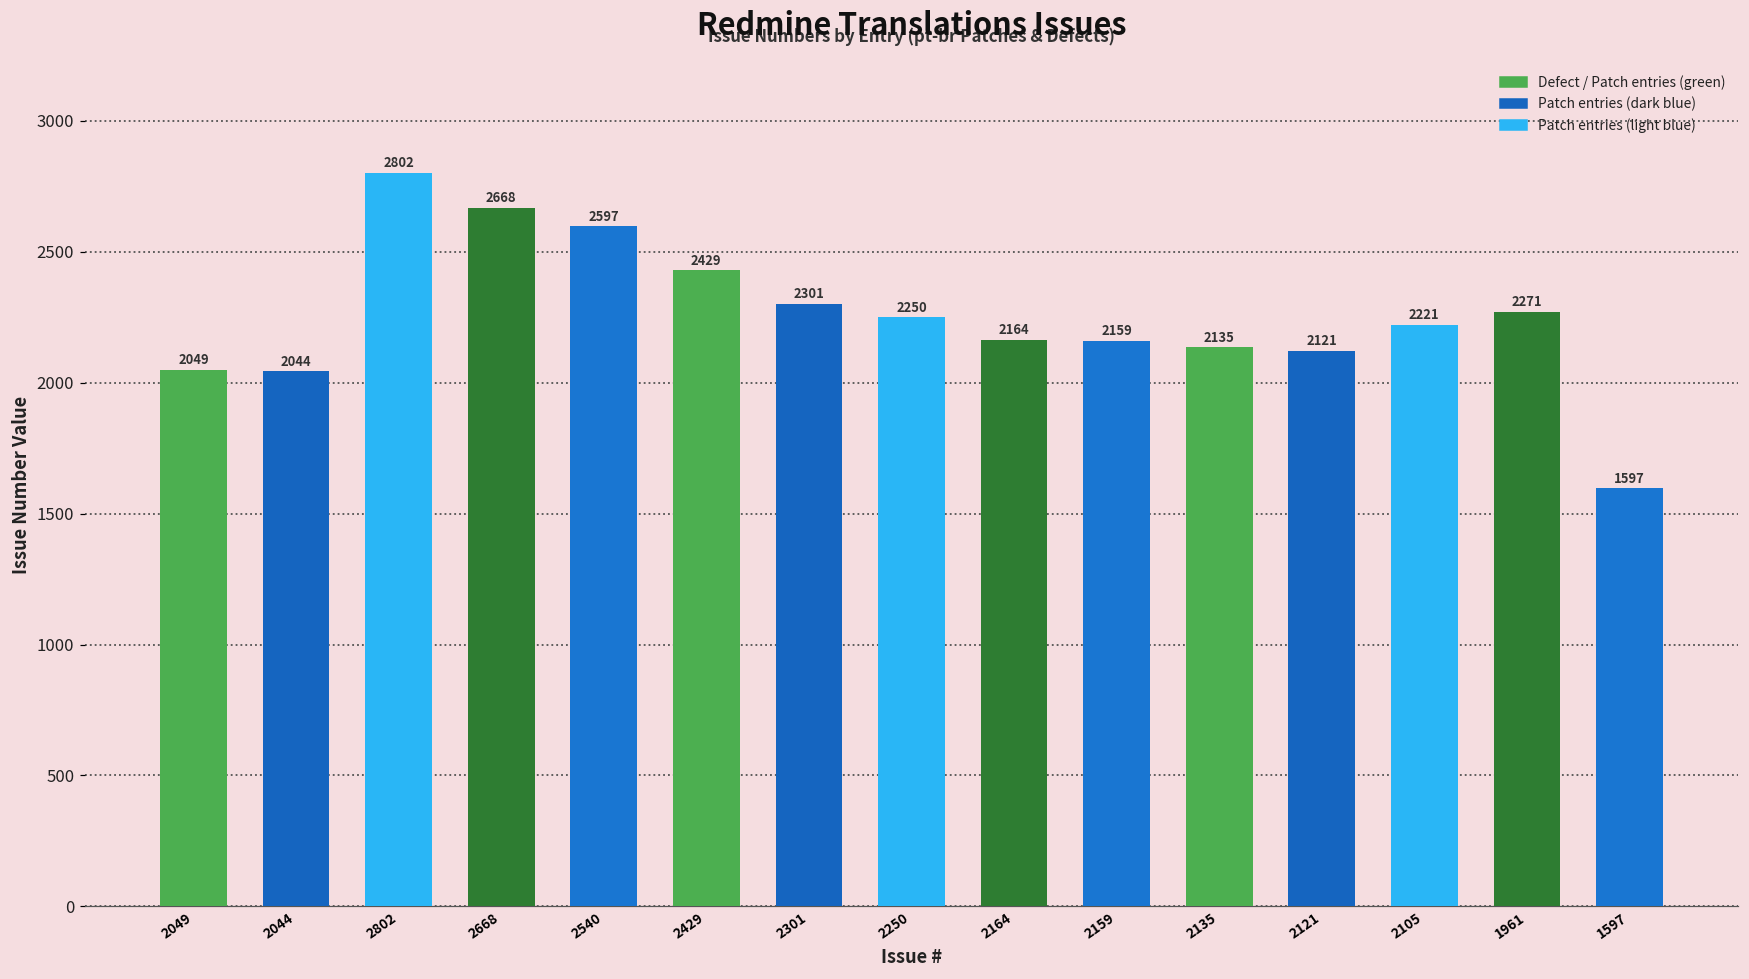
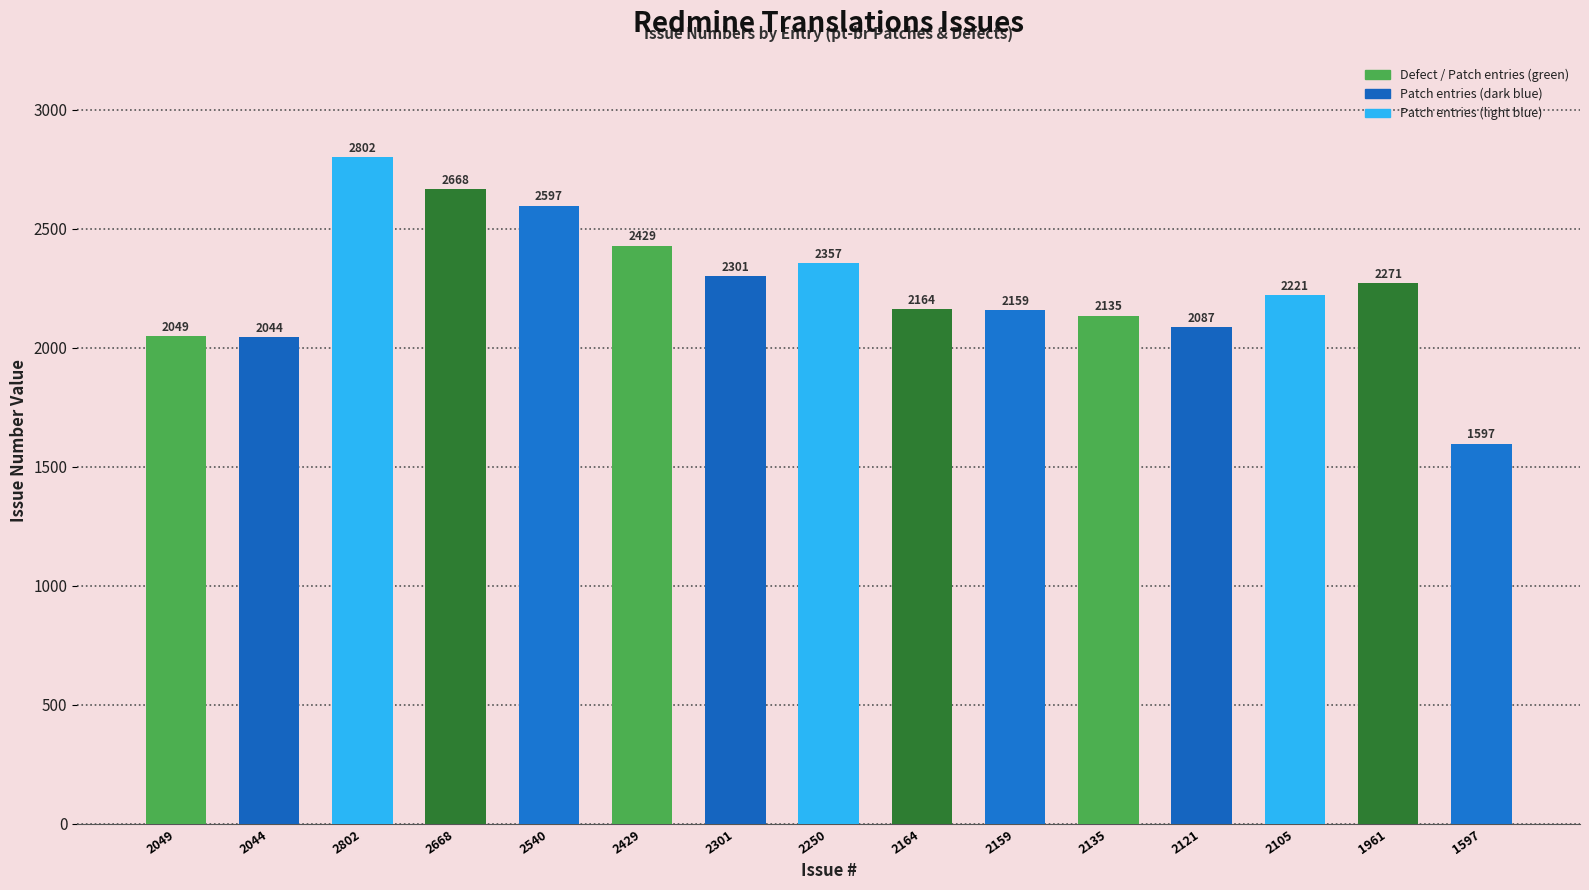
2250: 2250 -> 2357
2121: 2121 -> 2087
